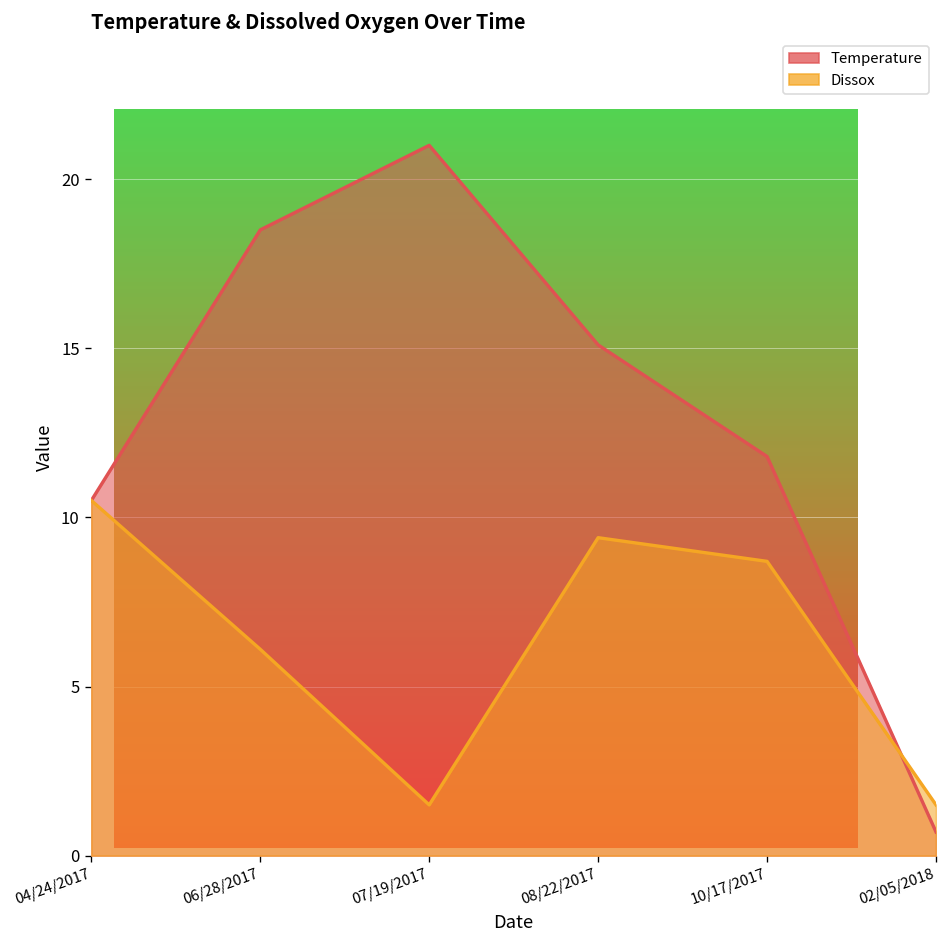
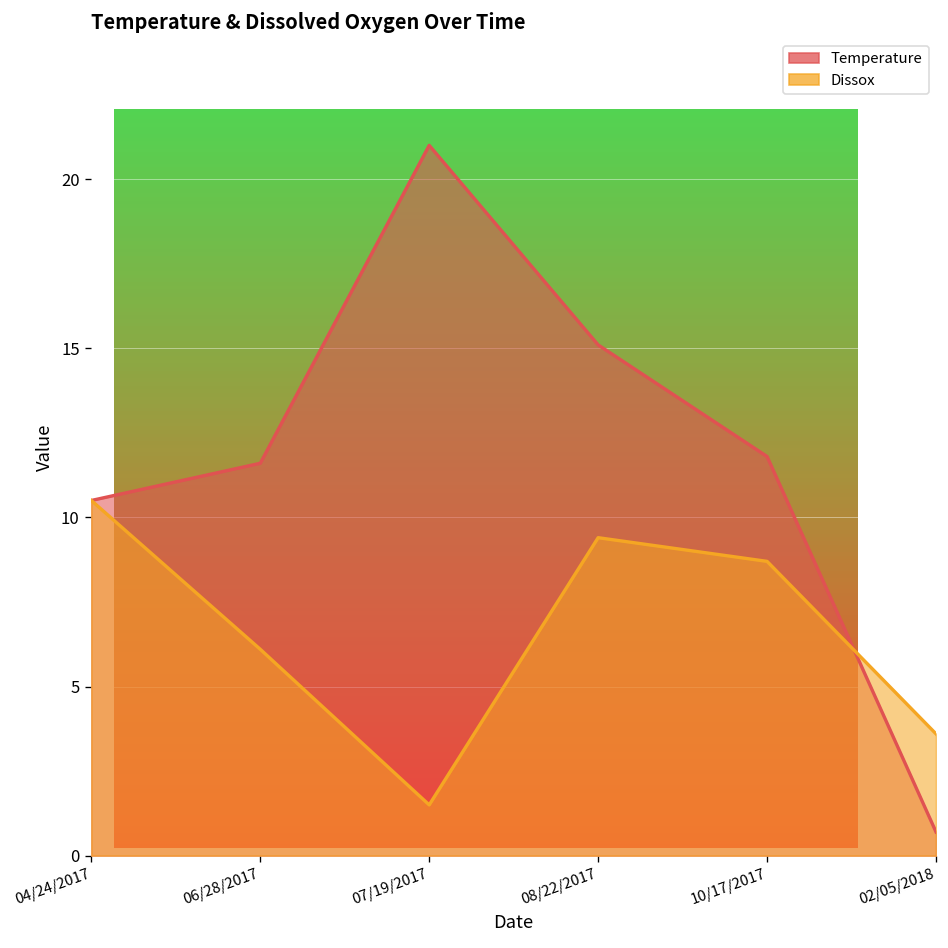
Temperature, 06/28/2017: 18.5 -> 11.6
Dissox, 02/05/2018: 1.5 -> 3.6
